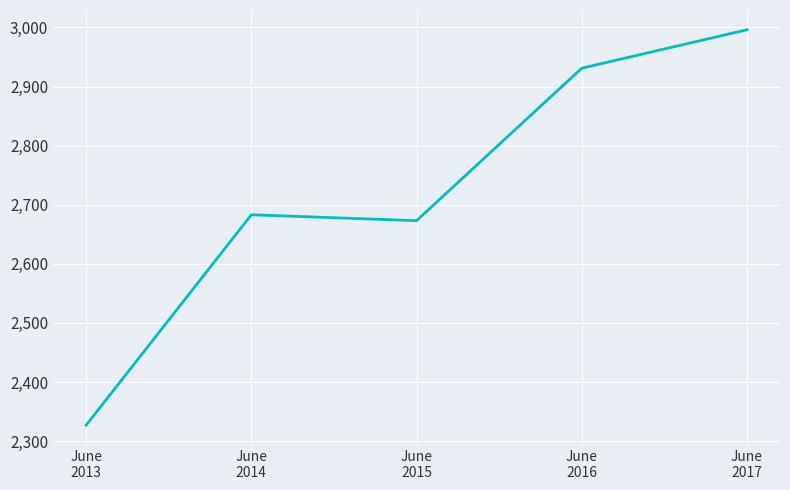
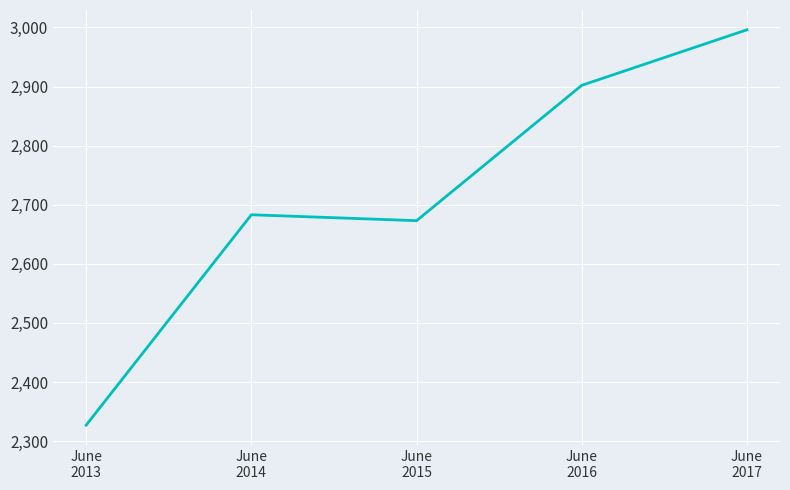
June 2016: 2,930 -> 2,900
